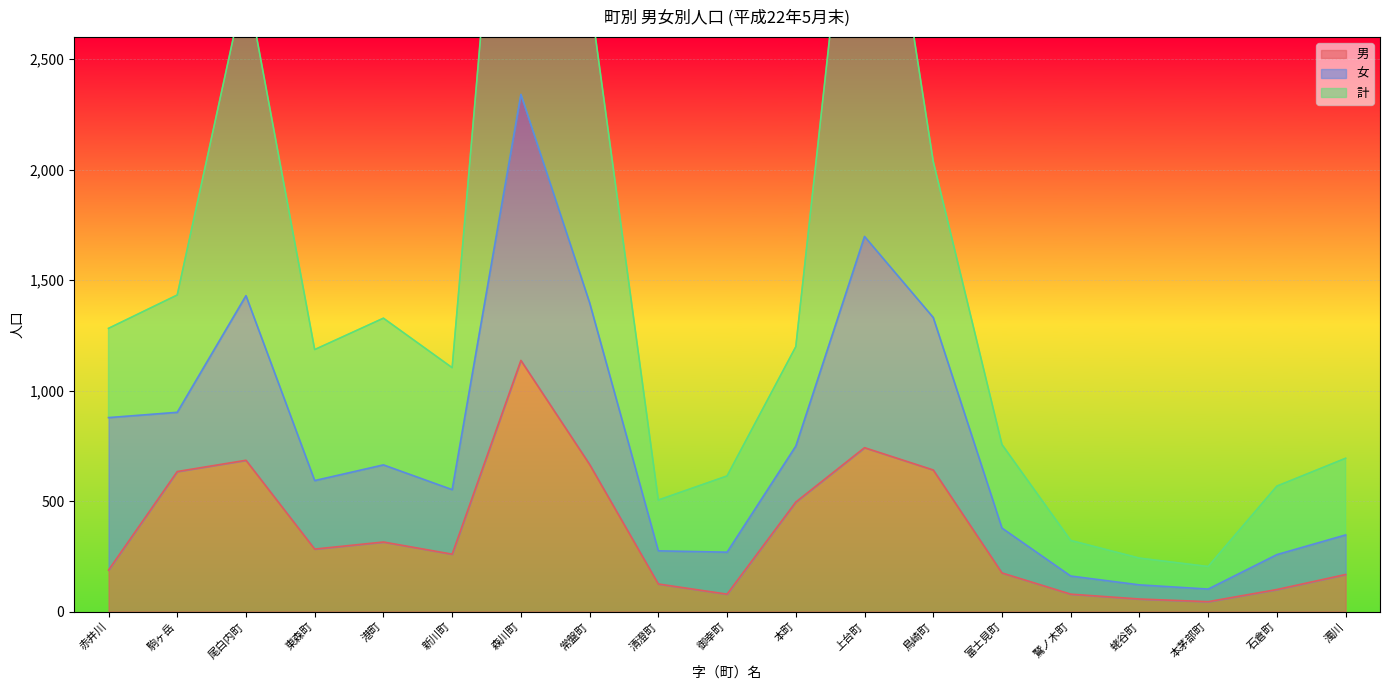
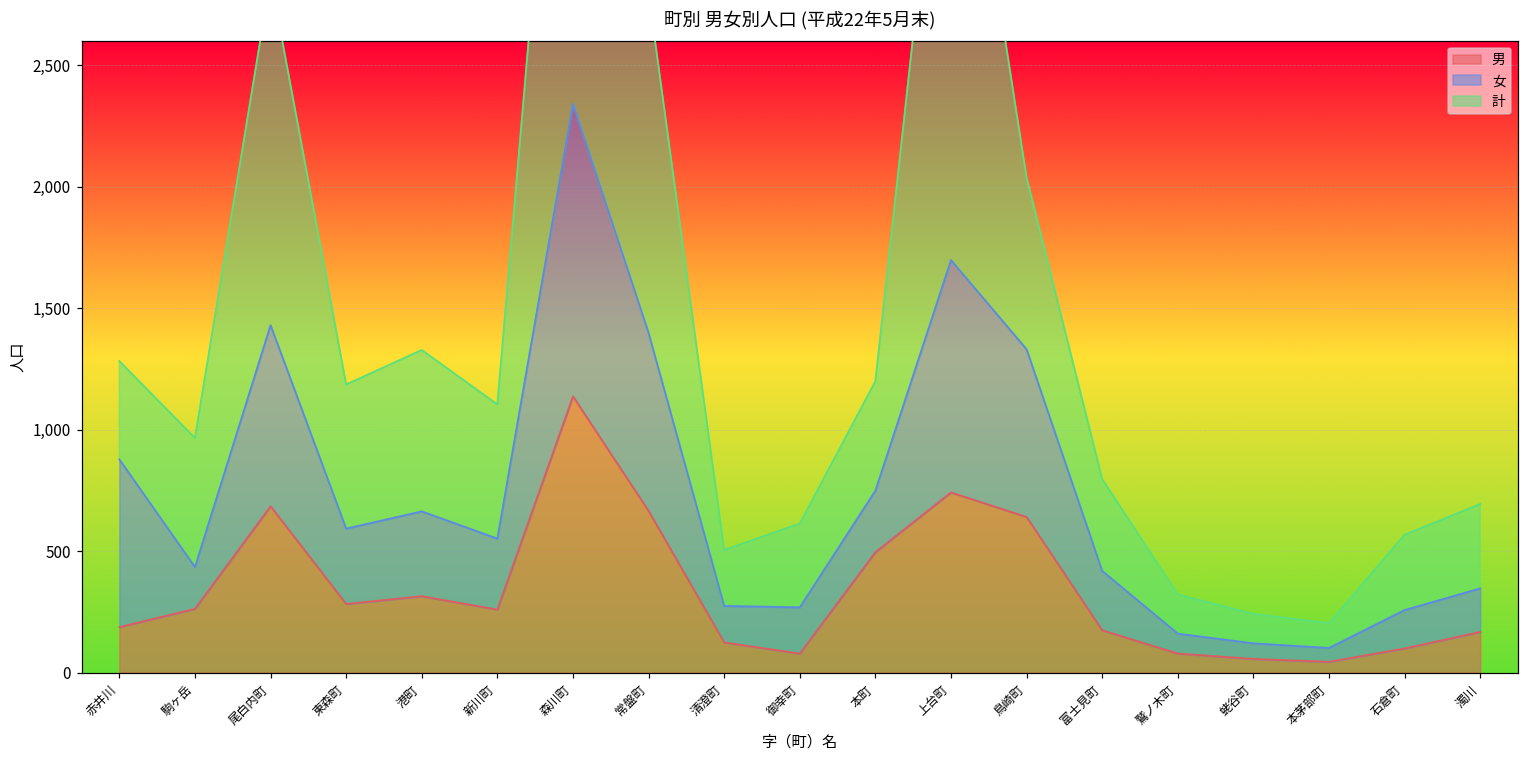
男, 駒ヶ岳: 630 -> 260
女, 駒ヶ岳: 270 -> 170
女, 富士見町: 200 -> 240
